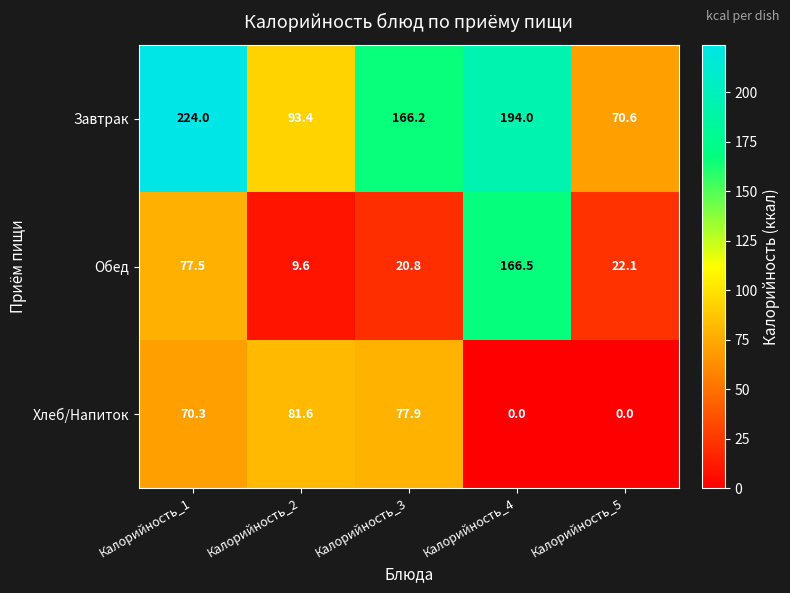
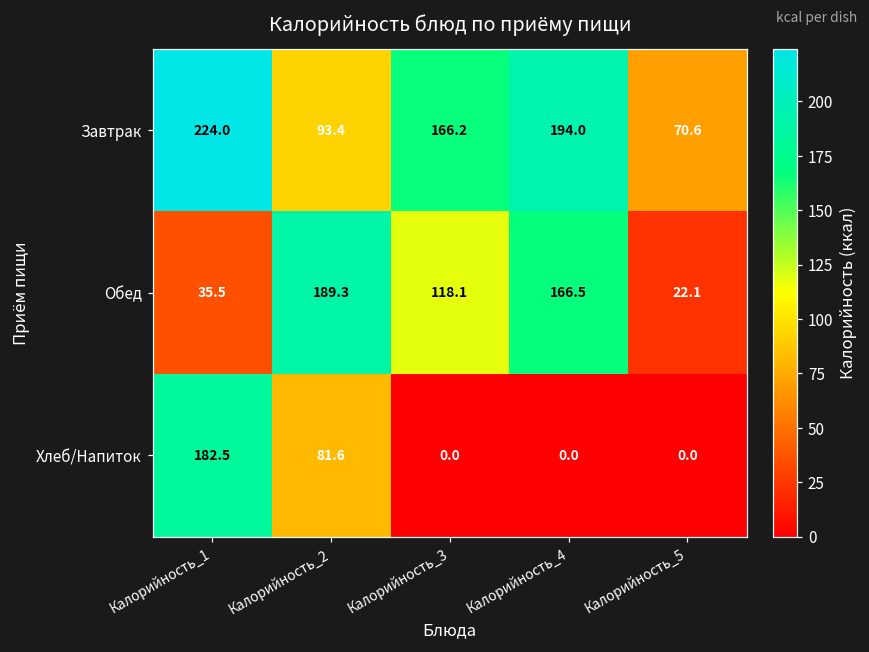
Обед, Калорийность_1: 77.5 -> 35.5
Обед, Калорийность_2: 9.6 -> 189.3
Обед, Калорийность_3: 20.8 -> 118.1
Хлеб/Напиток, Калорийность_1: 70.3 -> 182.5
Хлеб/Напиток, Калорийность_3: 77.9 -> 0.0
